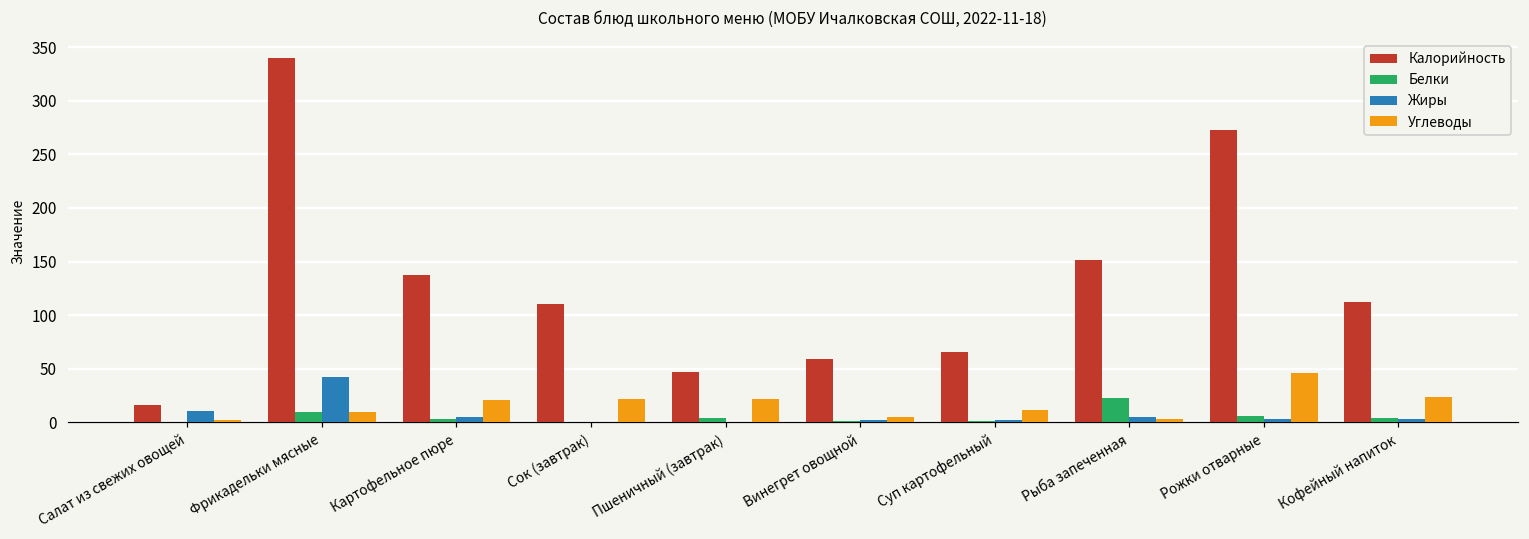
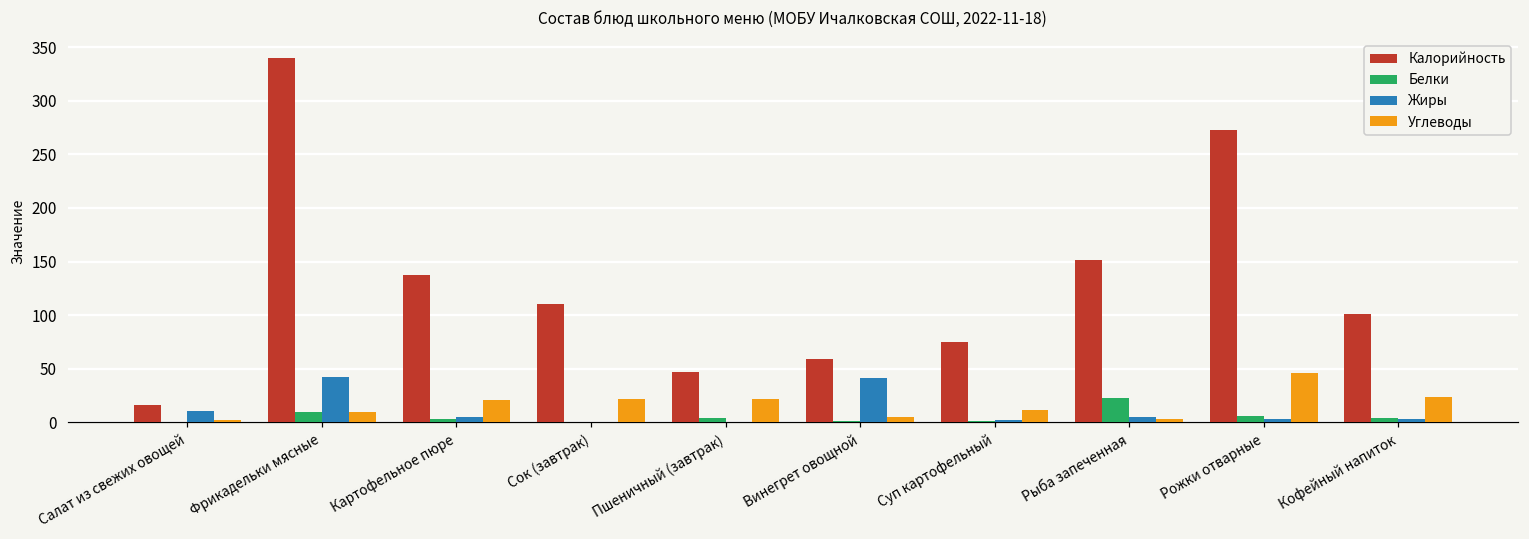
Жиры, Винегрет овощной: 0 -> 40
Калорийность, Суп картофельный: 70 -> 80
Калорийность, Кофейный напиток: 110 -> 100
